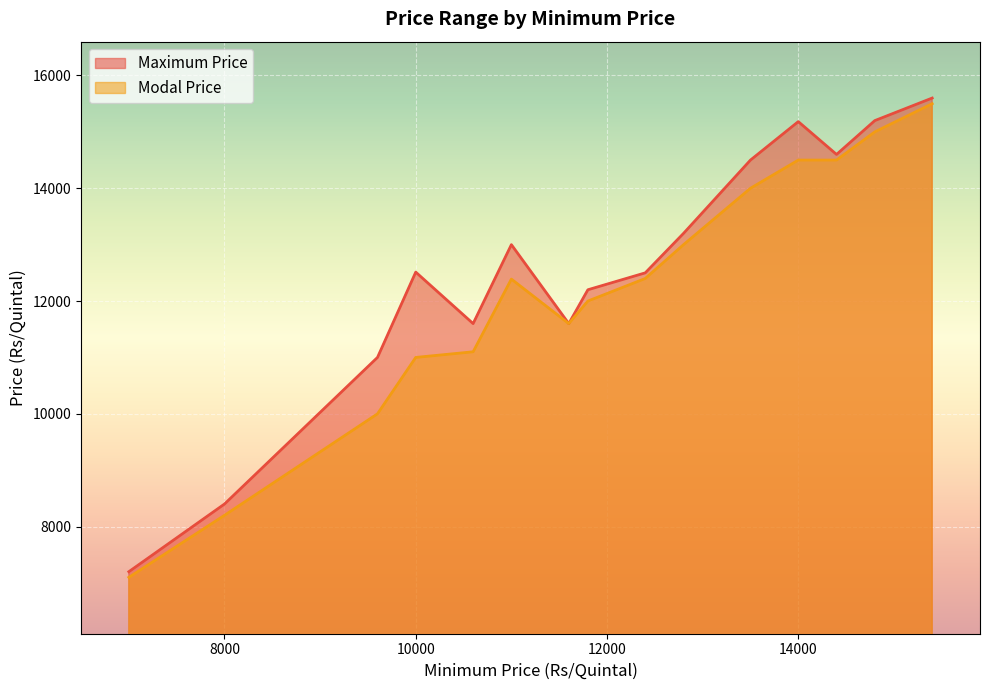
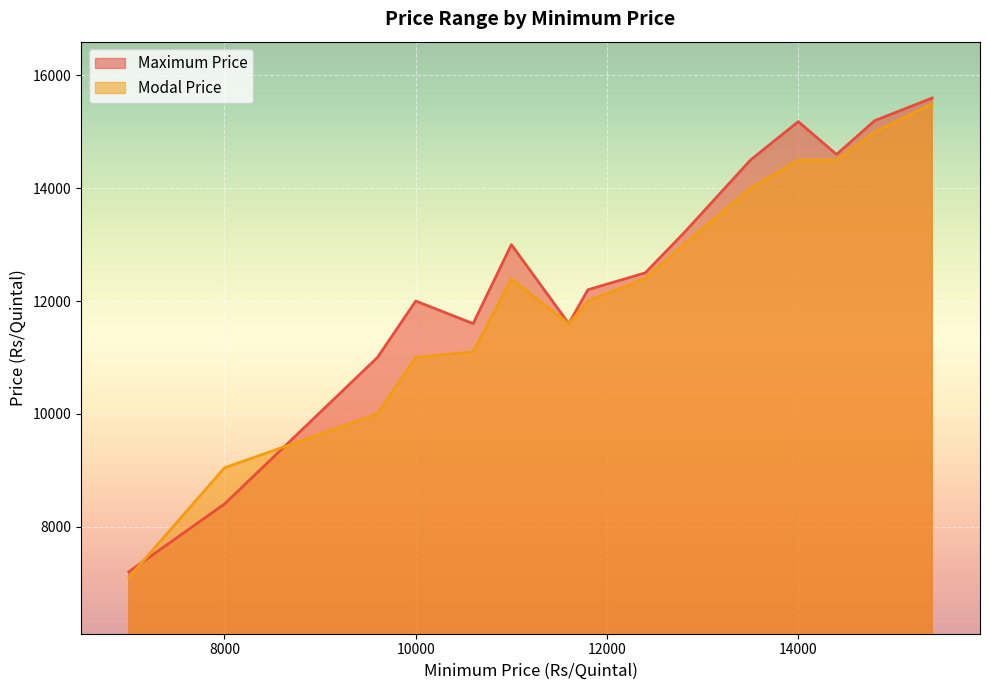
Modal Price, 8000: 8200 -> 9000
Maximum Price, 10000: 12500 -> 12000
